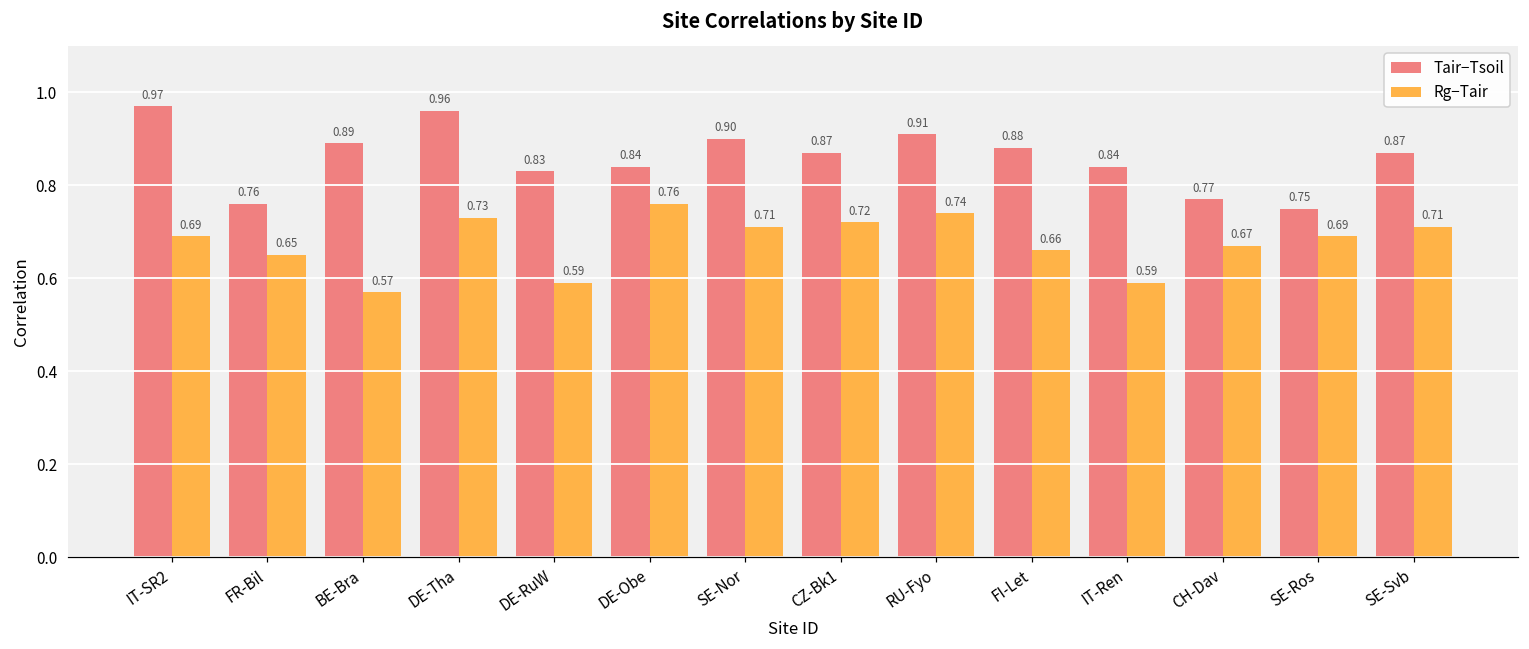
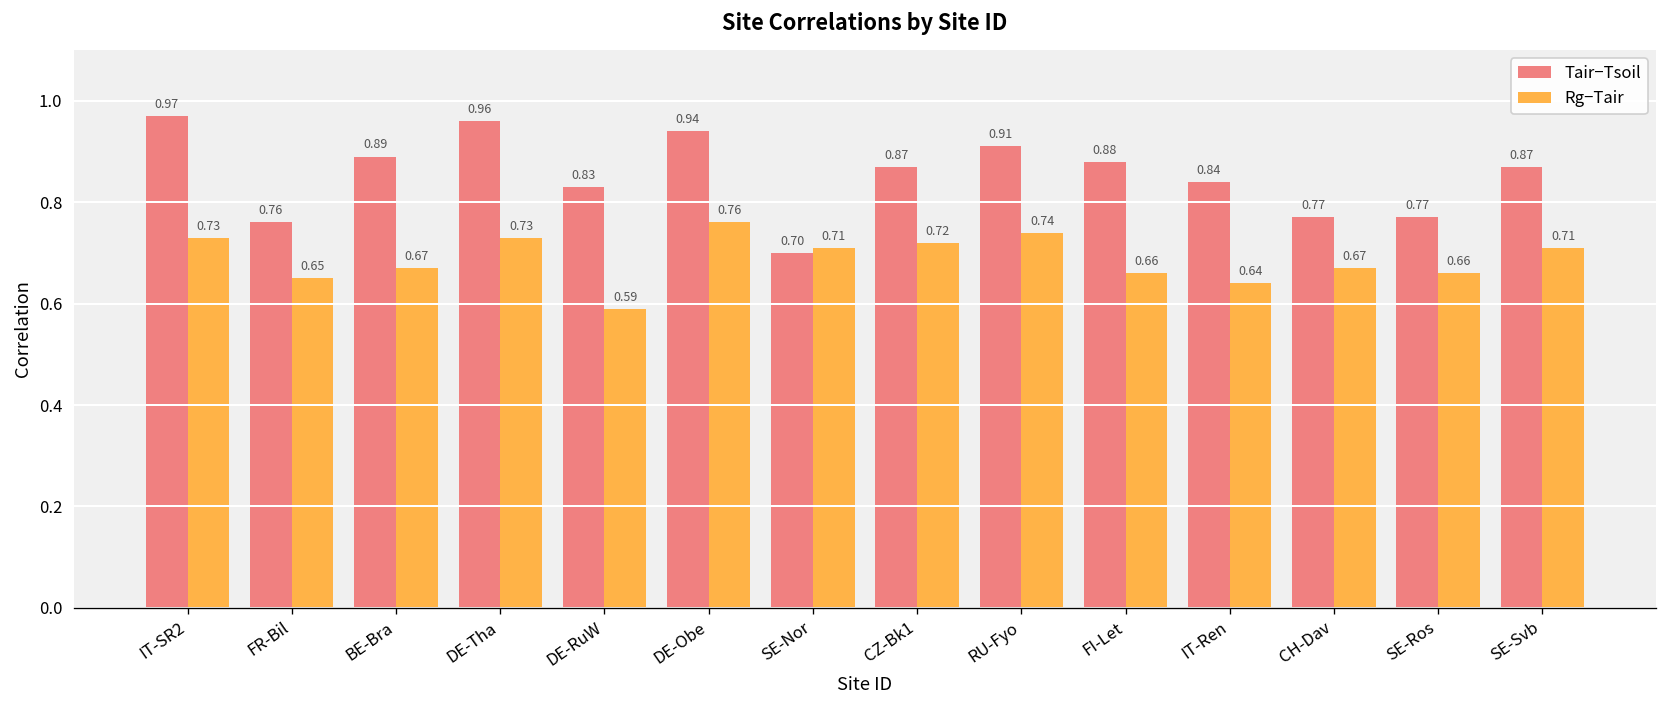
Rg−Tair, IT-SR2: 0.69 -> 0.73
Rg−Tair, BE-Bra: 0.57 -> 0.67
Tair−Tsoil, DE-Obe: 0.84 -> 0.94
Tair−Tsoil, SE-Nor: 0.90 -> 0.70
Rg−Tair, IT-Ren: 0.59 -> 0.64
Tair−Tsoil, SE-Ros: 0.75 -> 0.77
Rg−Tair, SE-Ros: 0.69 -> 0.66
